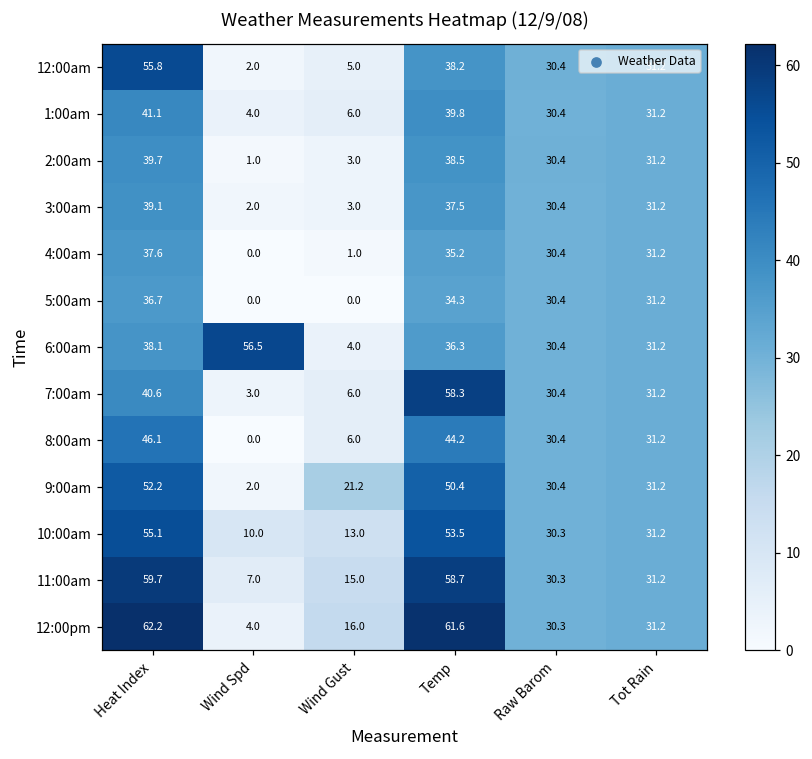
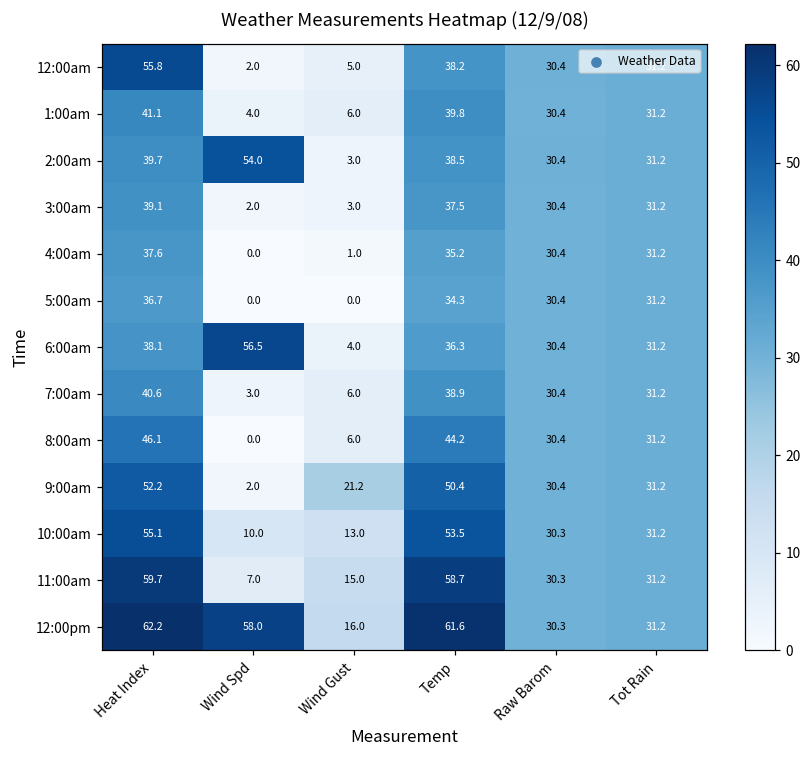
2:00am, Wind Spd: 1.0 -> 54.0
7:00am, Temp: 58.3 -> 38.9
12:00pm, Wind Spd: 4.0 -> 58.0
